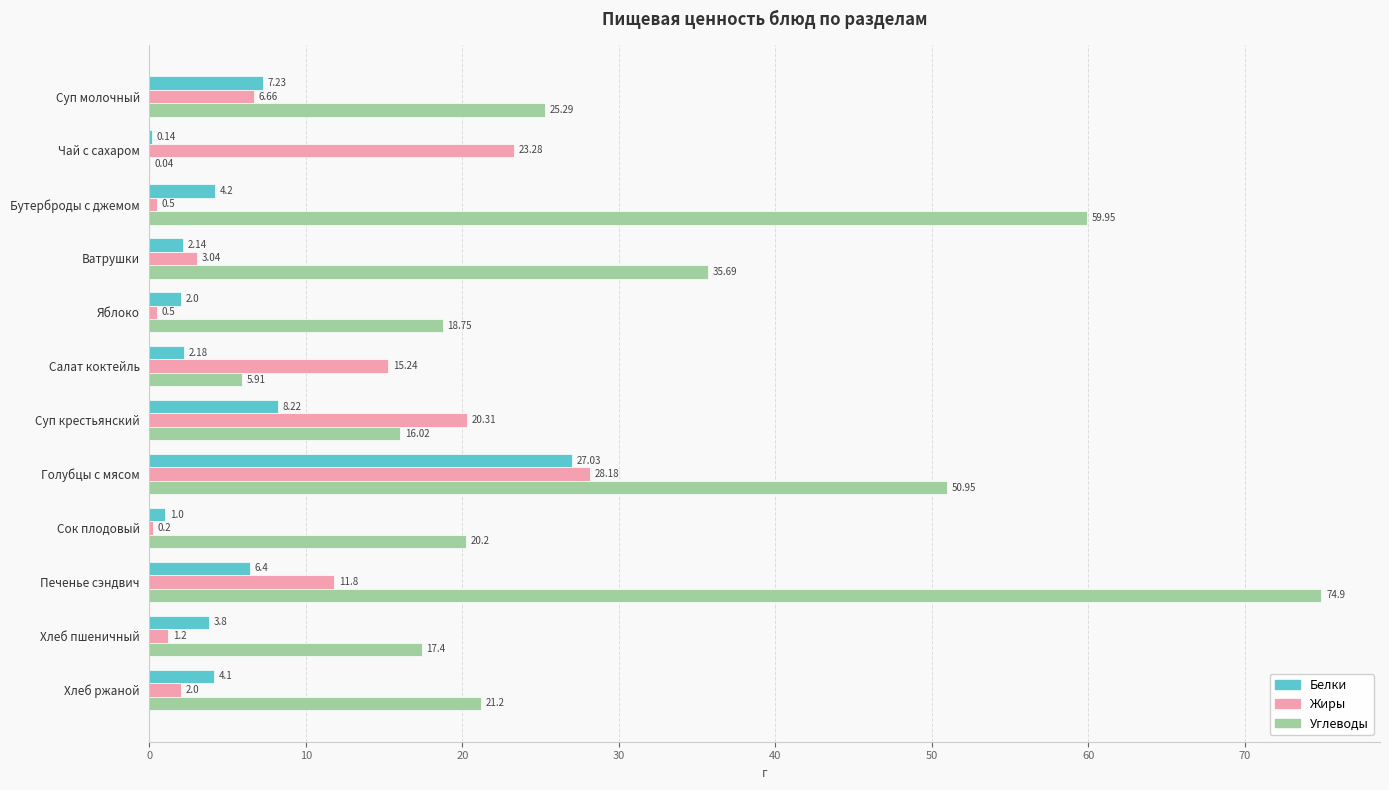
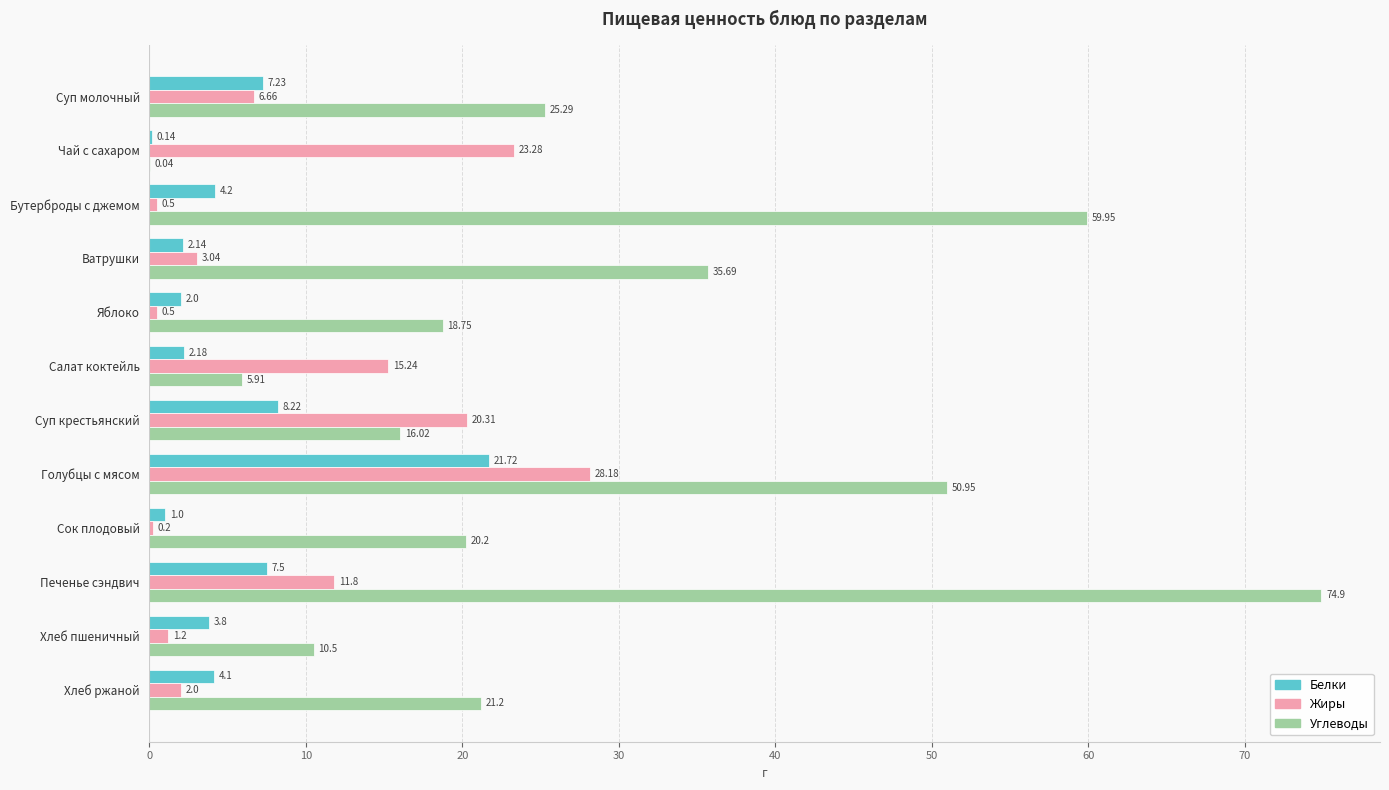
Белки, Голубцы с мясом: 27.03 -> 21.72
Белки, Печенье сэндвич: 6.4 -> 7.5
Углеводы, Хлеб пшеничный: 17.4 -> 10.5
